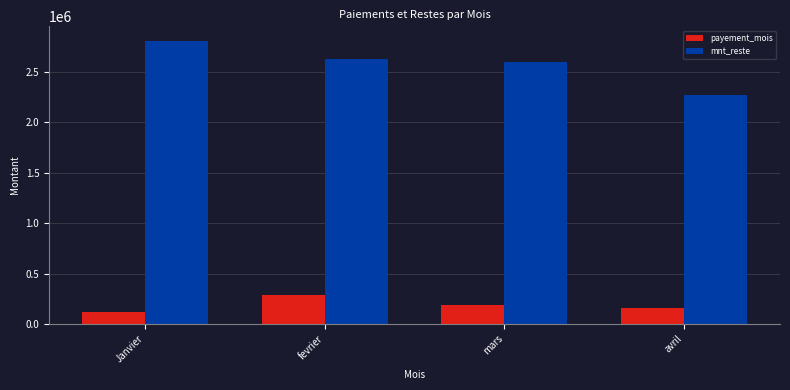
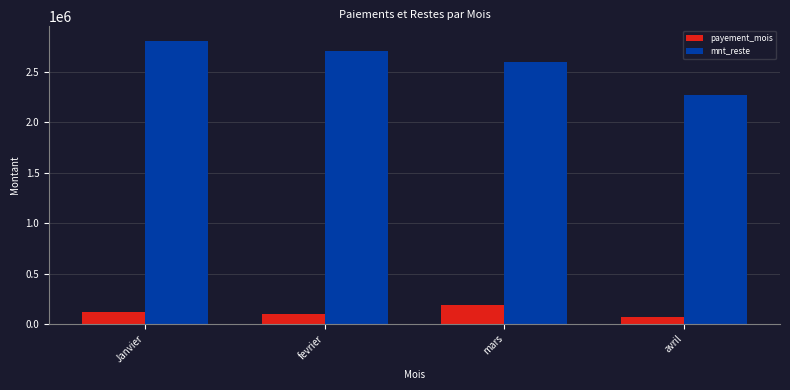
payement_mois, fevrier: 280000 -> 100000
mnt_reste, fevrier: 2630000 -> 2710000
payement_mois, avril: 160000 -> 70000
